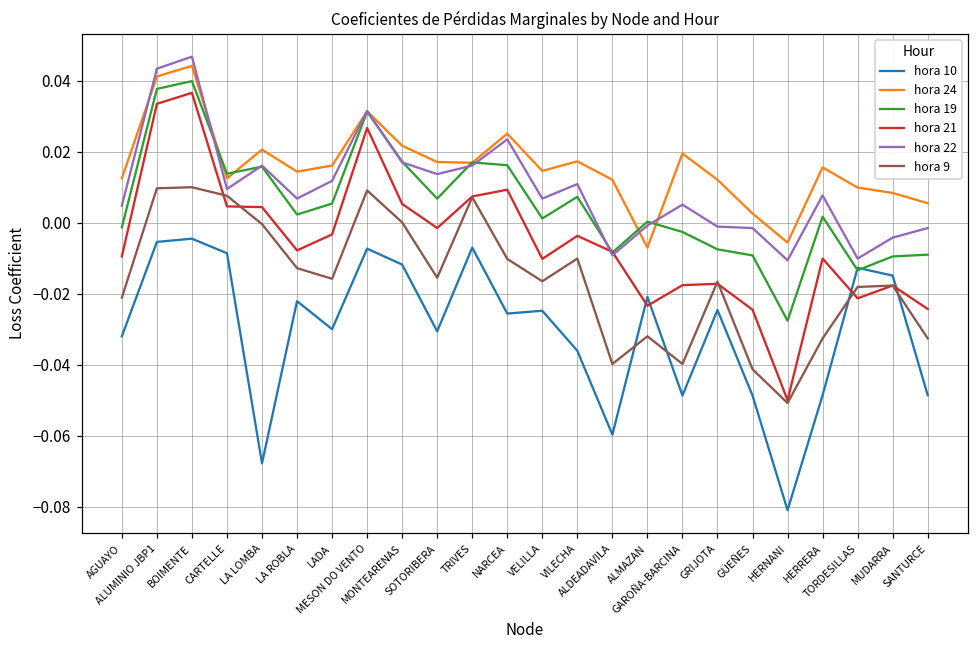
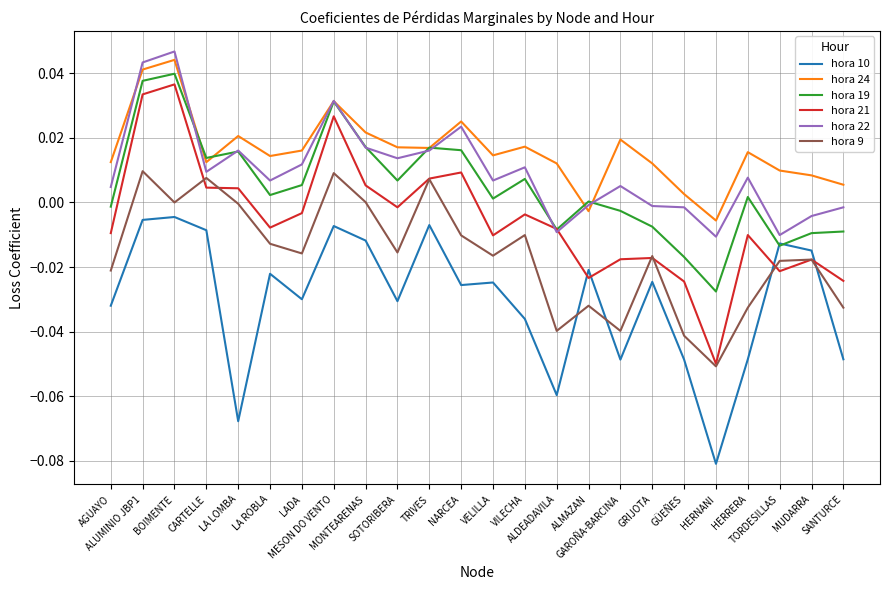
hora 9, BOIMENTE: 0.01 -> 0.00
hora 24, ALMAZAN: -0.007 -> -0.003
hora 19, GÜEÑES: -0.009 -> -0.017
